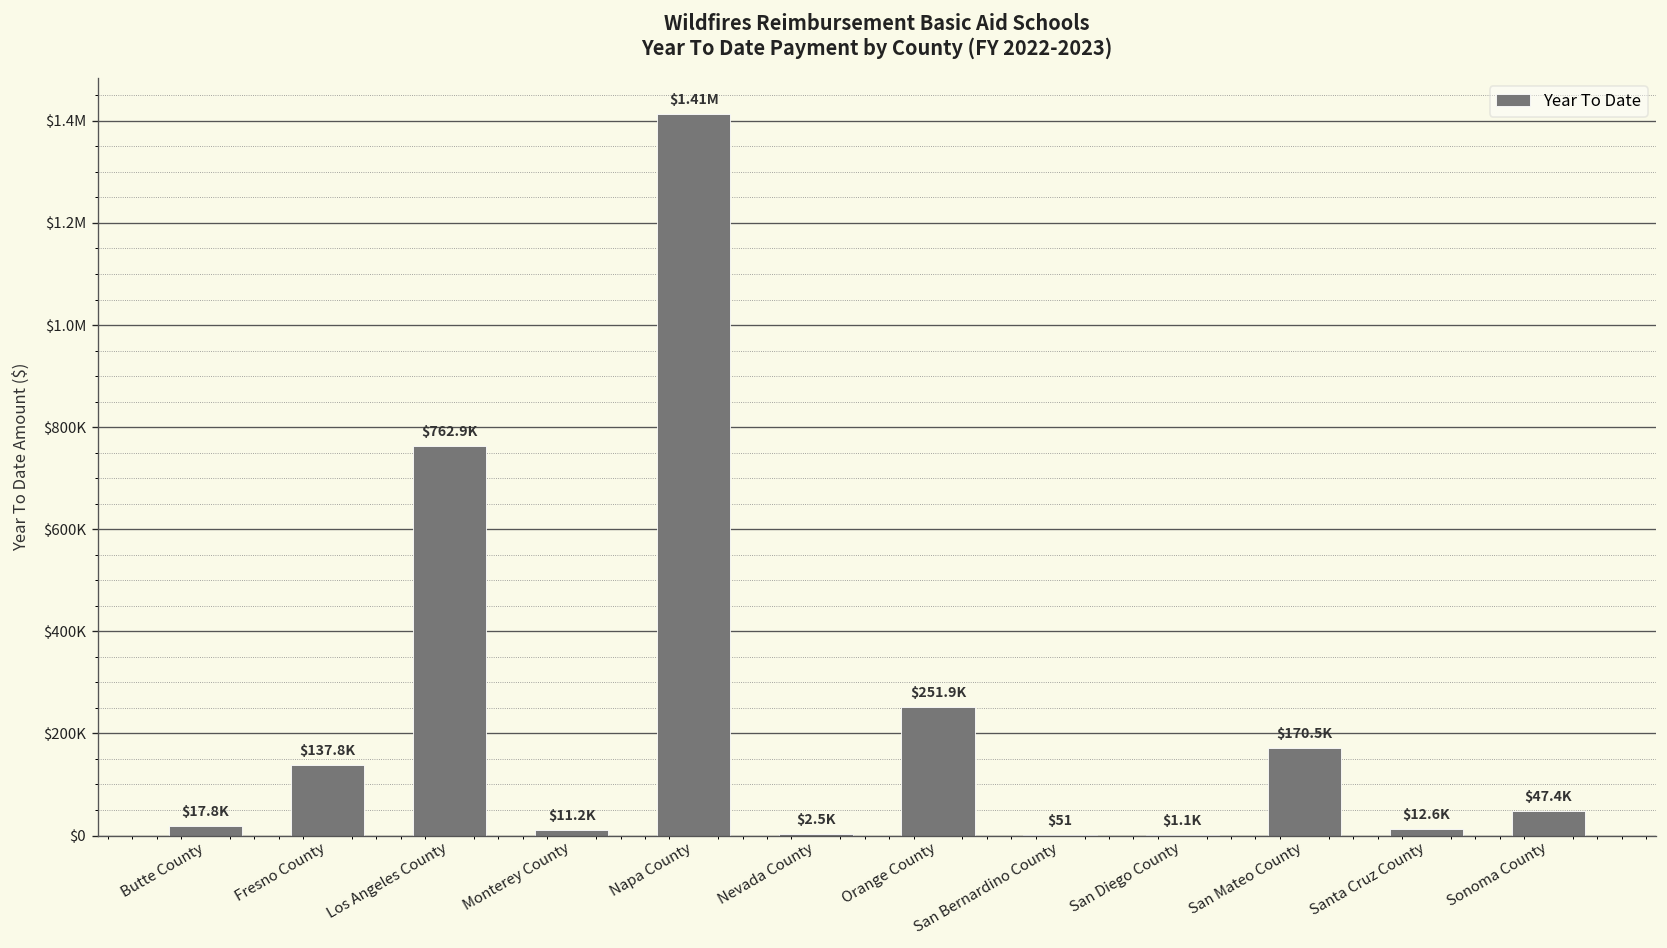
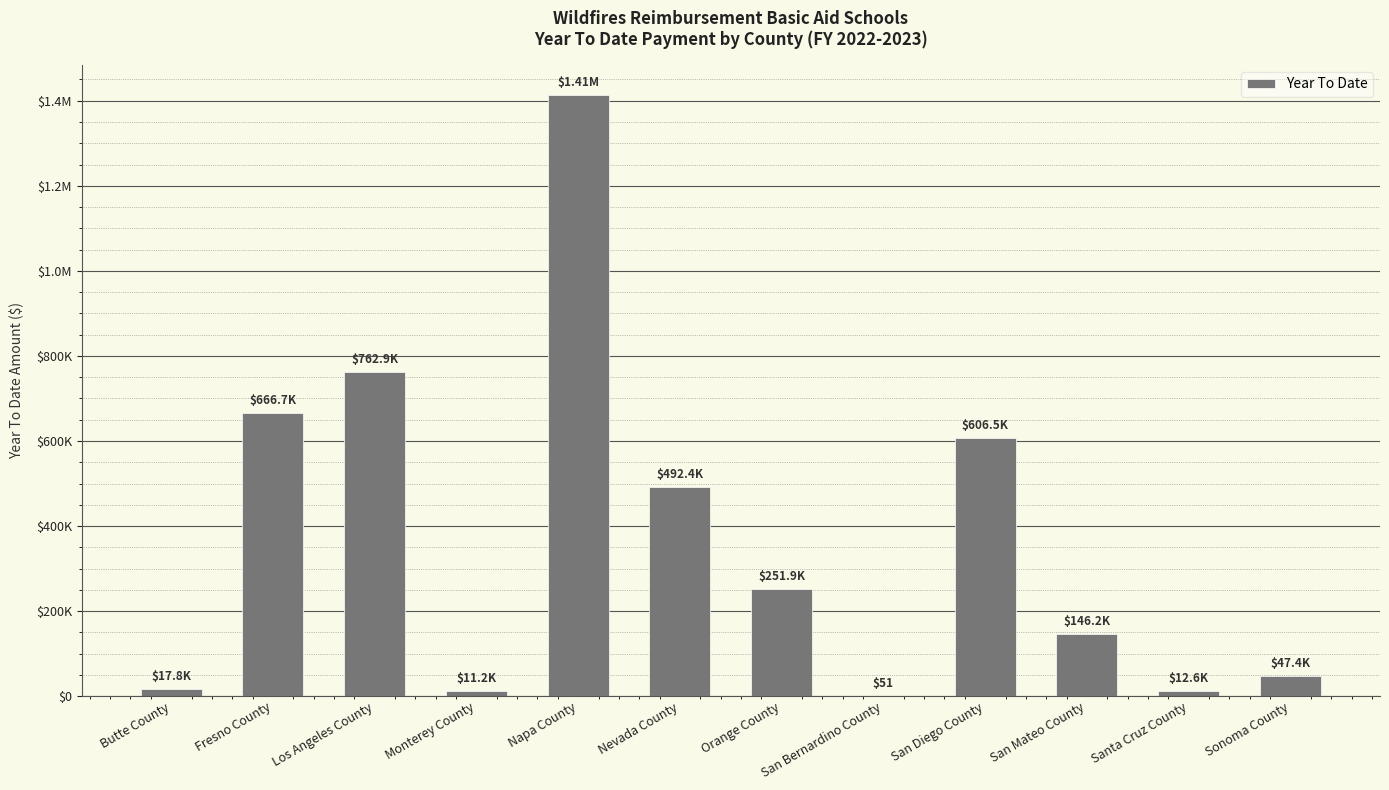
Fresno County: $137.8K -> $666.7K
Nevada County: $2.5K -> $492.4K
San Diego County: $1.1K -> $606.5K
San Mateo County: $170.5K -> $146.2K
